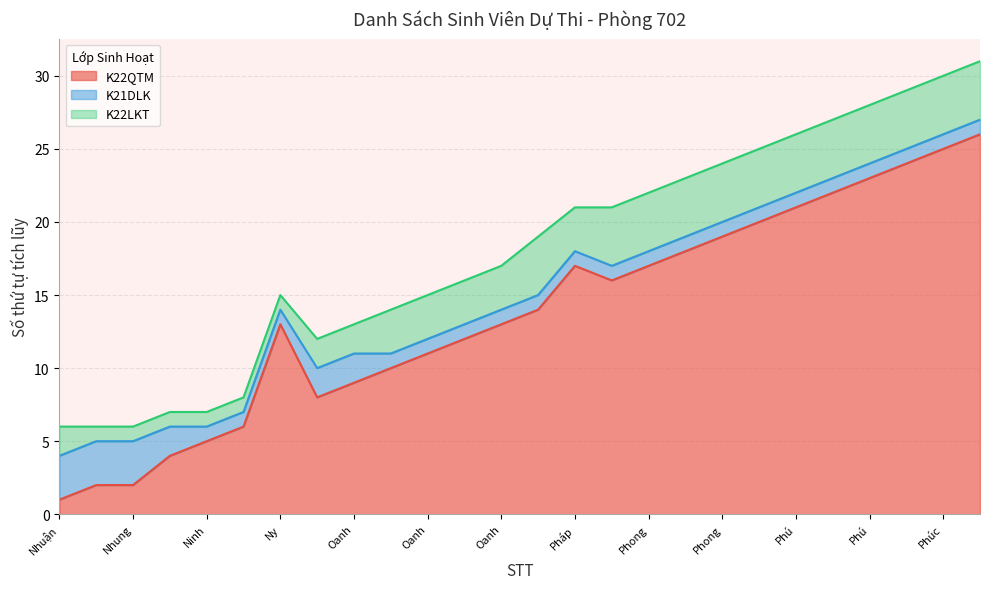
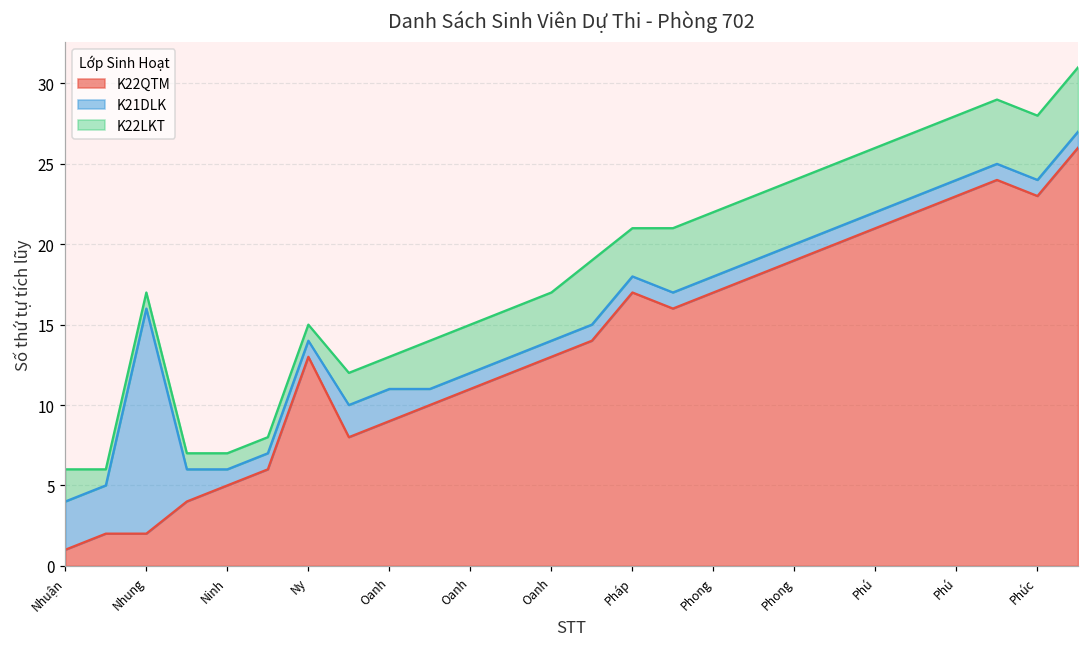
K21DLK, Nhung: 3 -> 14
K22QTM, Phúc: 25 -> 23
